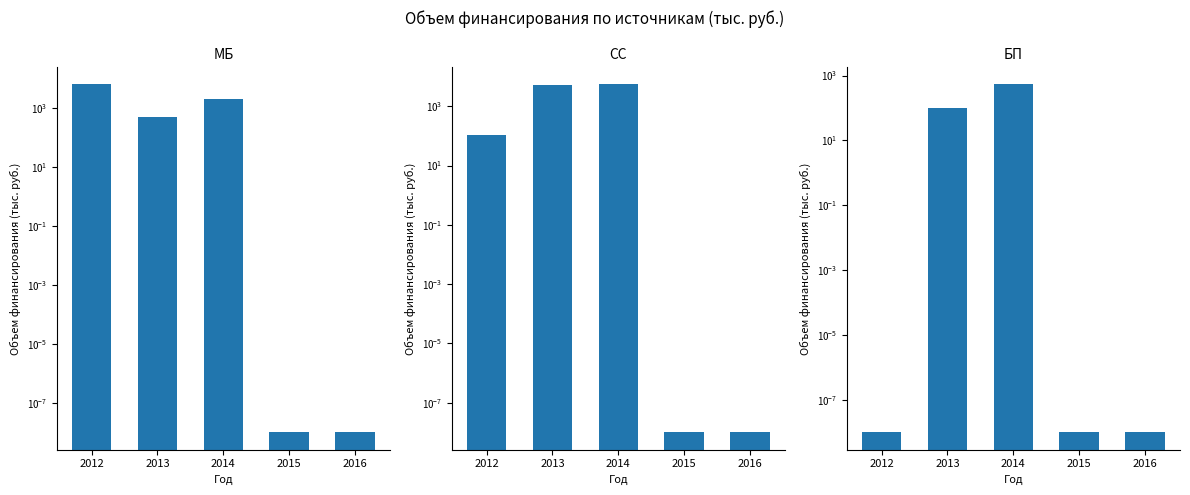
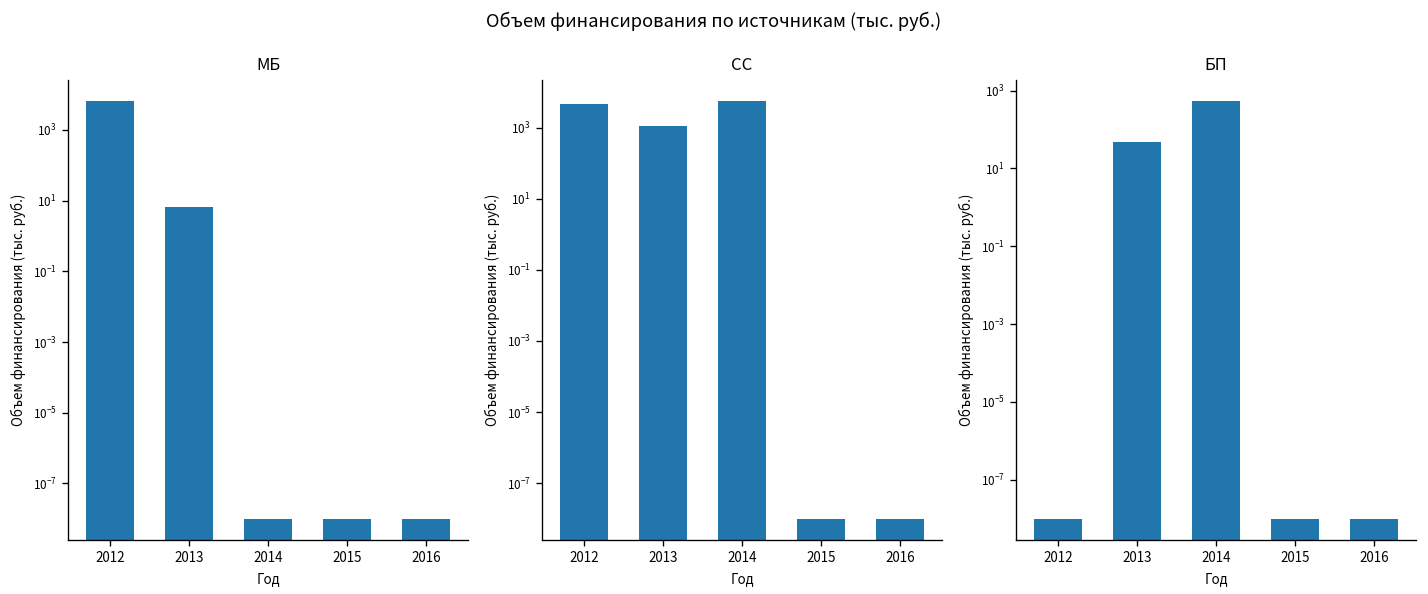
МБ, 2013: 500 -> 6
МБ, 2014: 2000 -> 0.000000010
СС, 2012: 100 -> 5000
СС, 2013: 5000 -> 1100
БП, 2013: 100 -> 50
